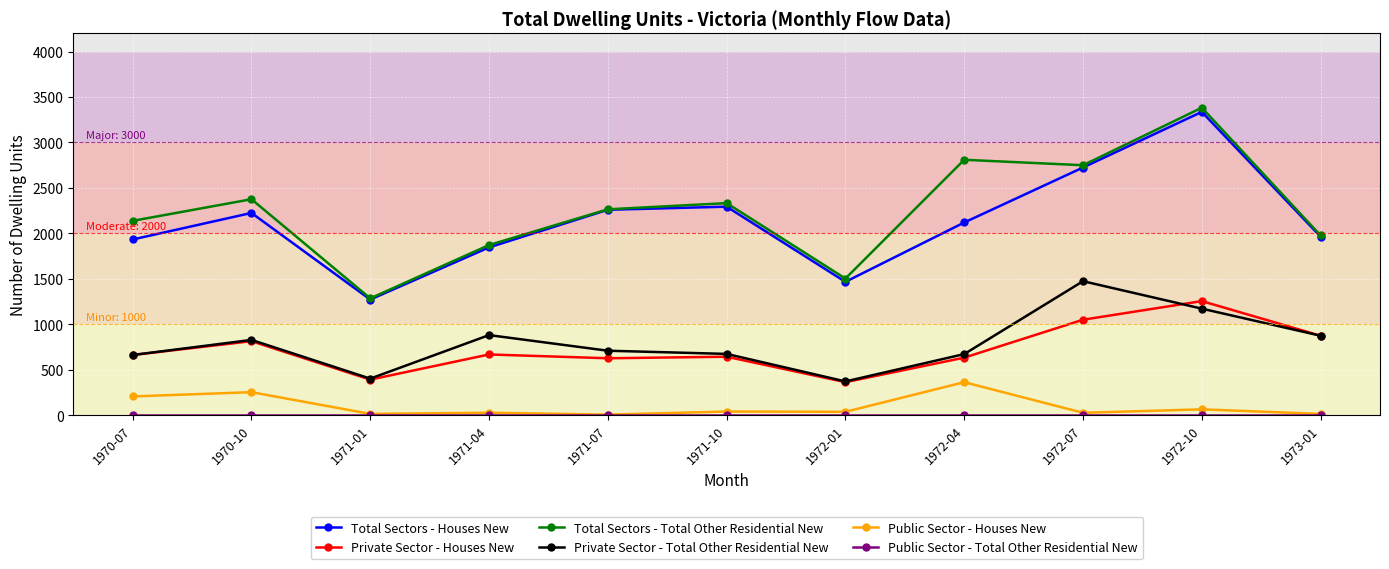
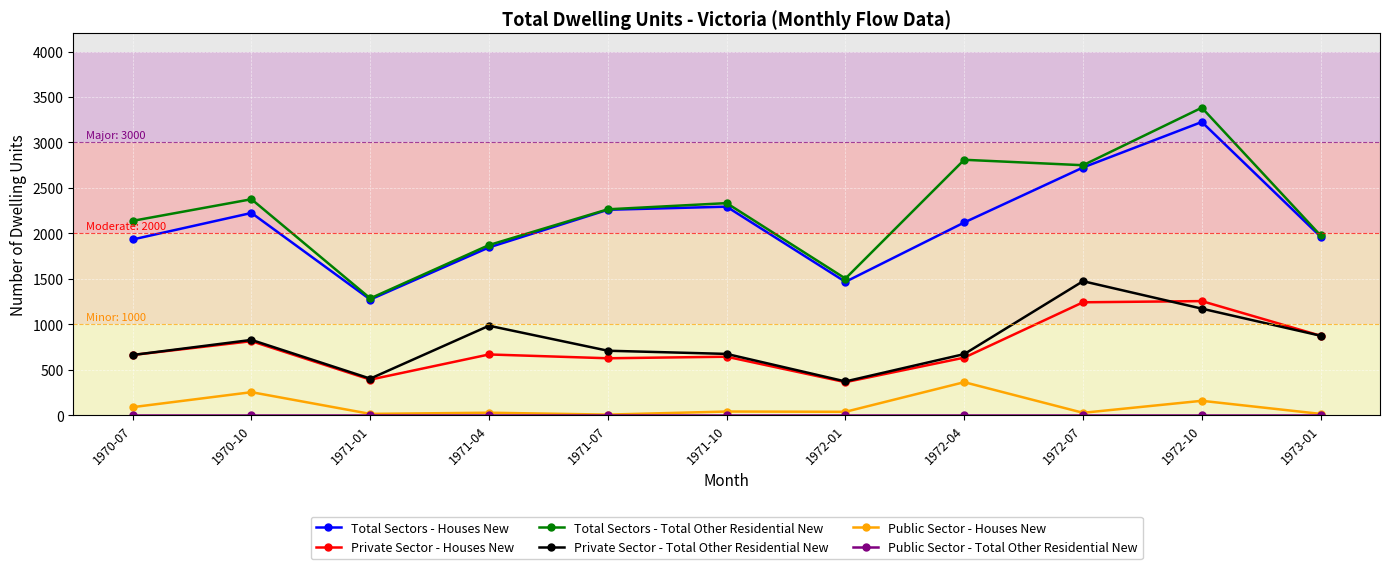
Public Sector - Houses New, 1970-07: 200 -> 100
Private Sector - Total Other Residential New, 1971-04: 900 -> 1000
Private Sector - Houses New, 1972-07: 1000 -> 1200
Total Sectors - Houses New, 1972-10: 3300 -> 3200
Public Sector - Houses New, 1972-10: 100 -> 200
